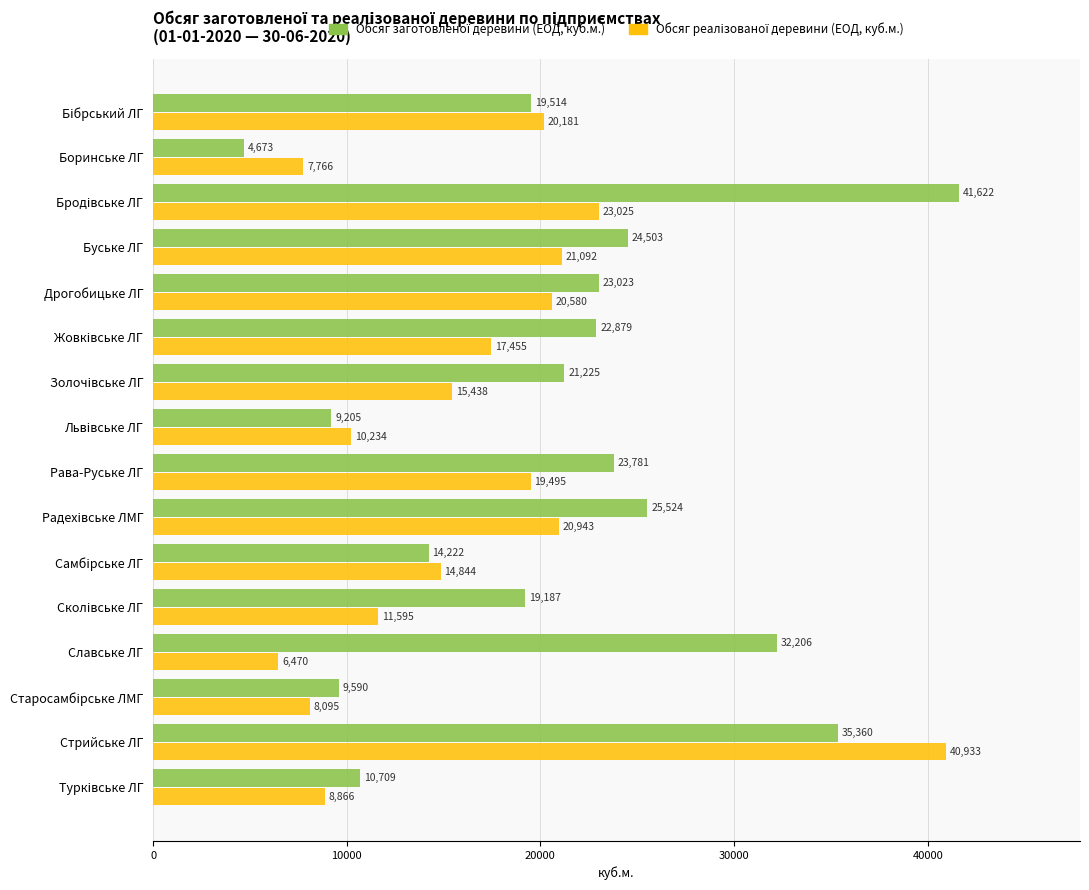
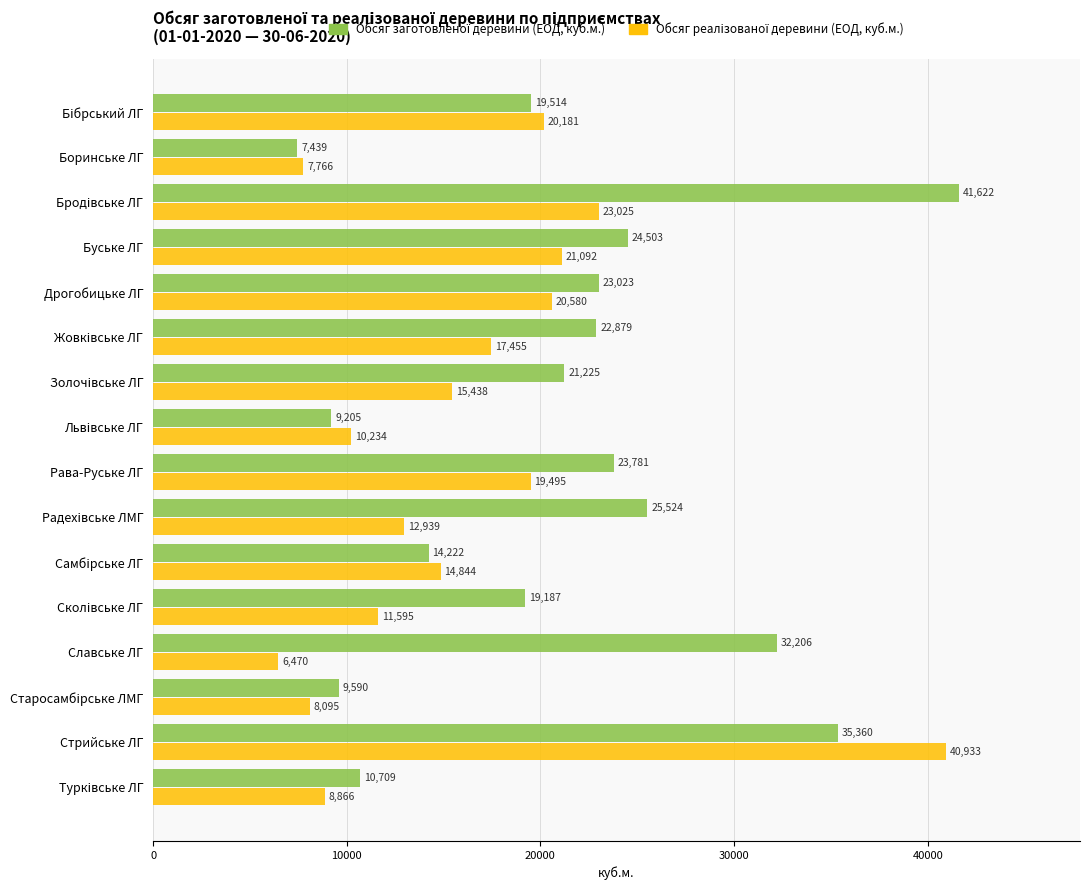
Обсяг заготовленої деревини (ЕОД, куб.м.), Боринське ЛГ: 4,673 -> 7,439
Обсяг реалізованої деревини (ЕОД, куб.м.), Радехівське ЛМГ: 20,943 -> 12,939
